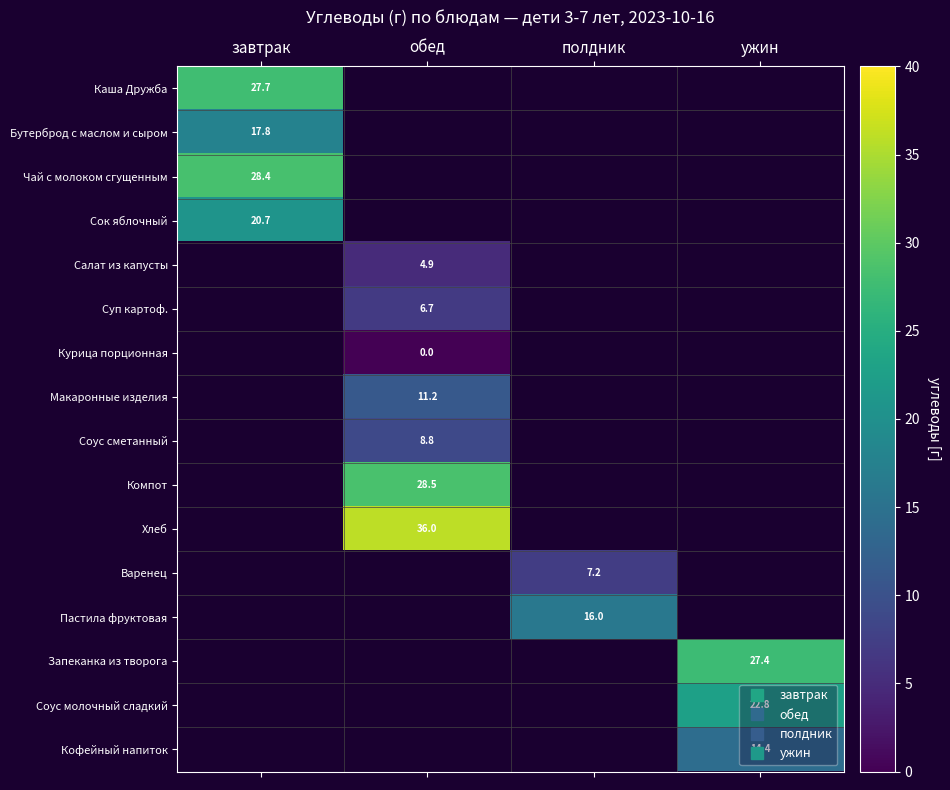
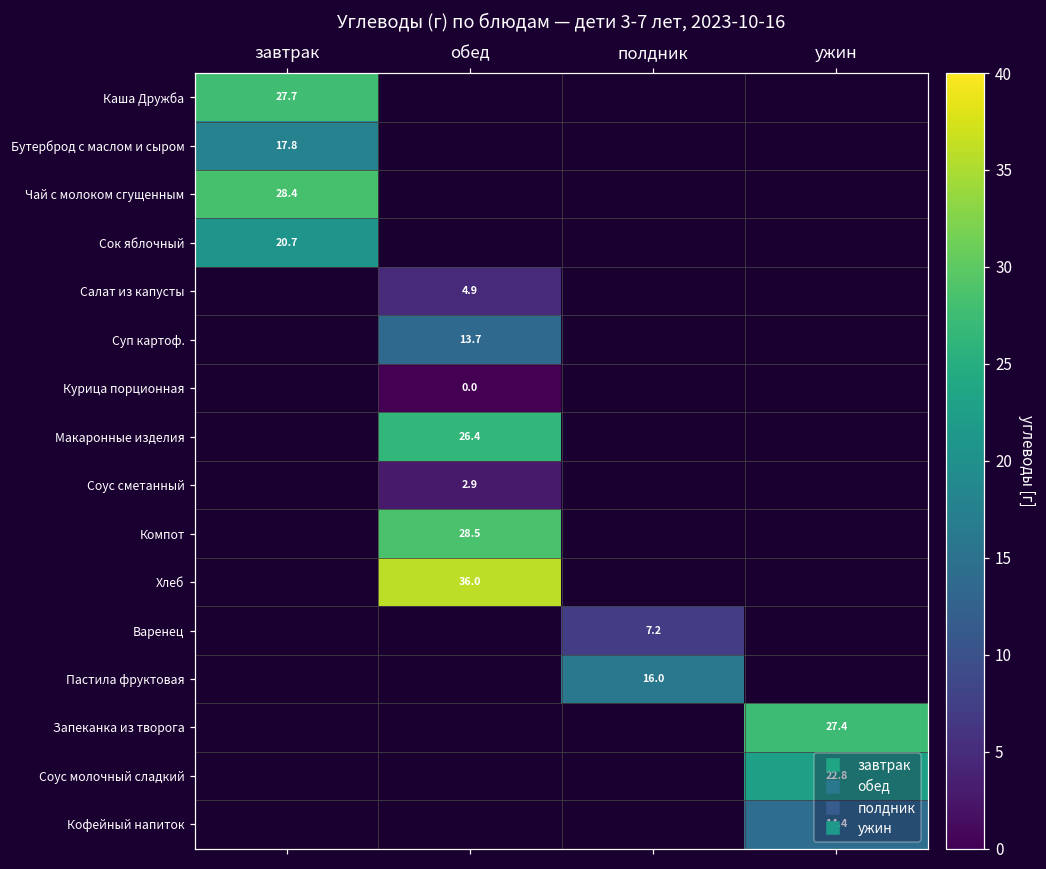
Суп картоф., обед: 6.7 -> 13.7
Макаронные изделия, обед: 11.2 -> 26.4
Соус сметанный, обед: 8.8 -> 2.9
